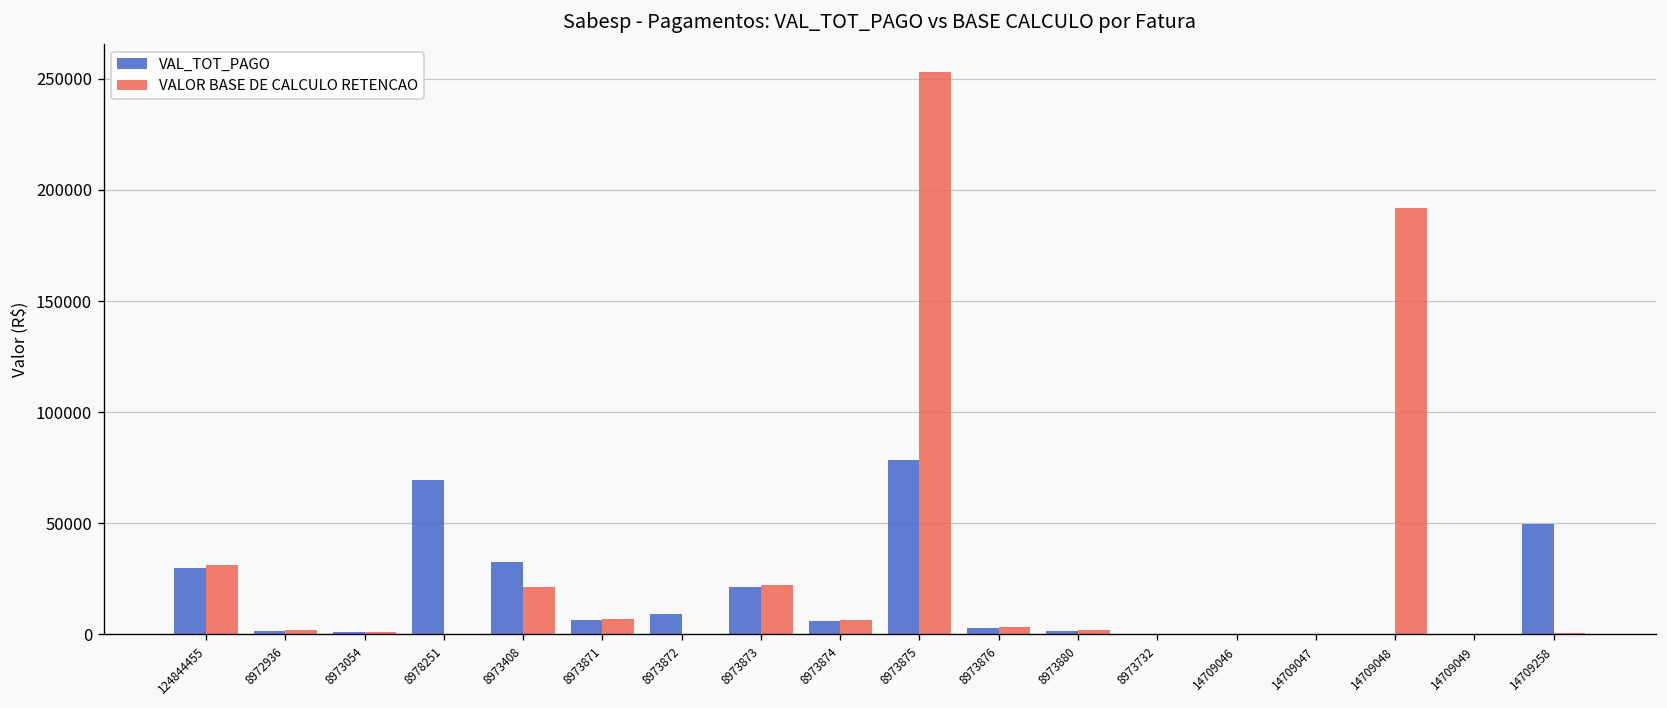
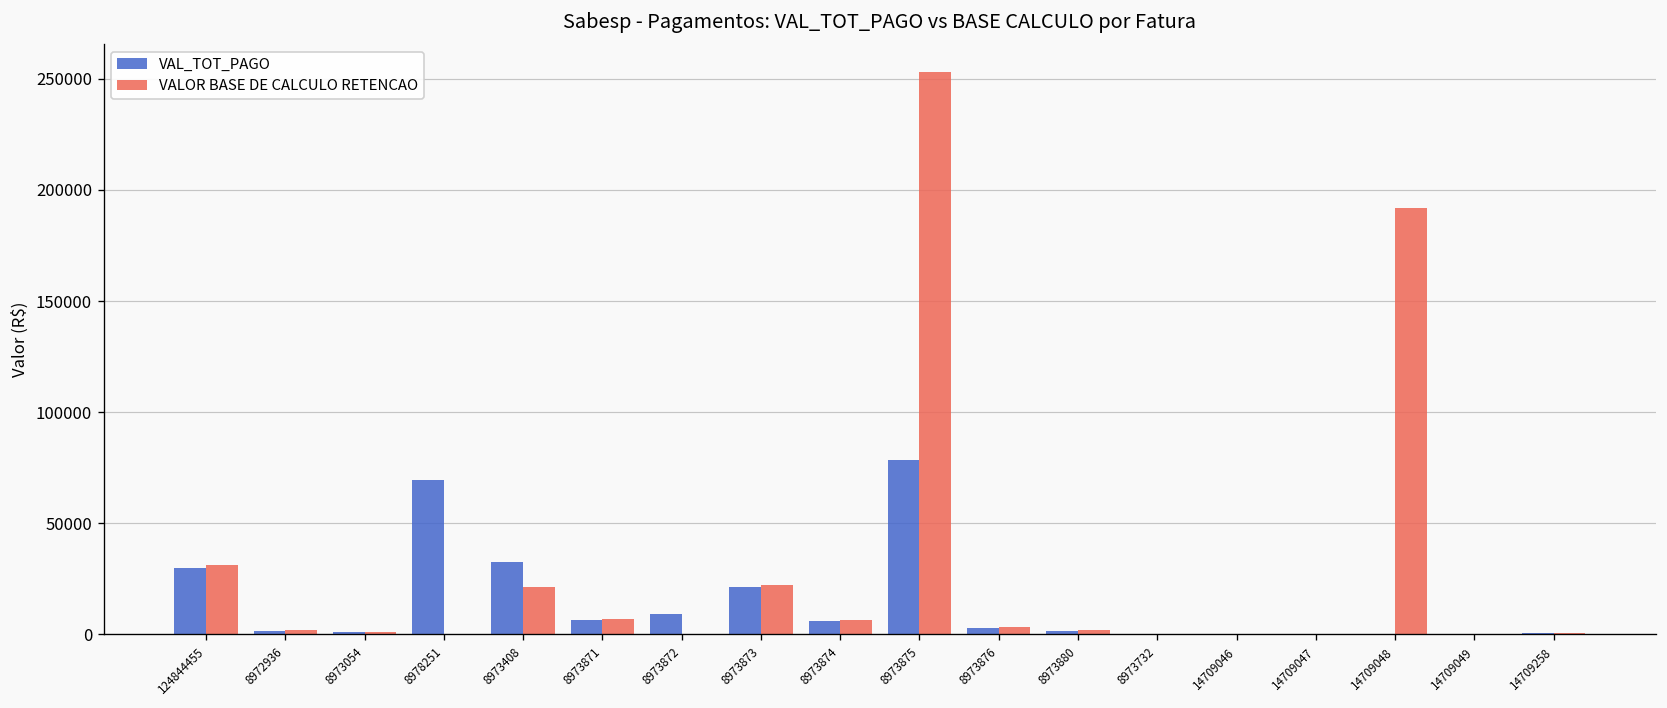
VAL_TOT_PAGO, 14709258: 49000 -> 0
